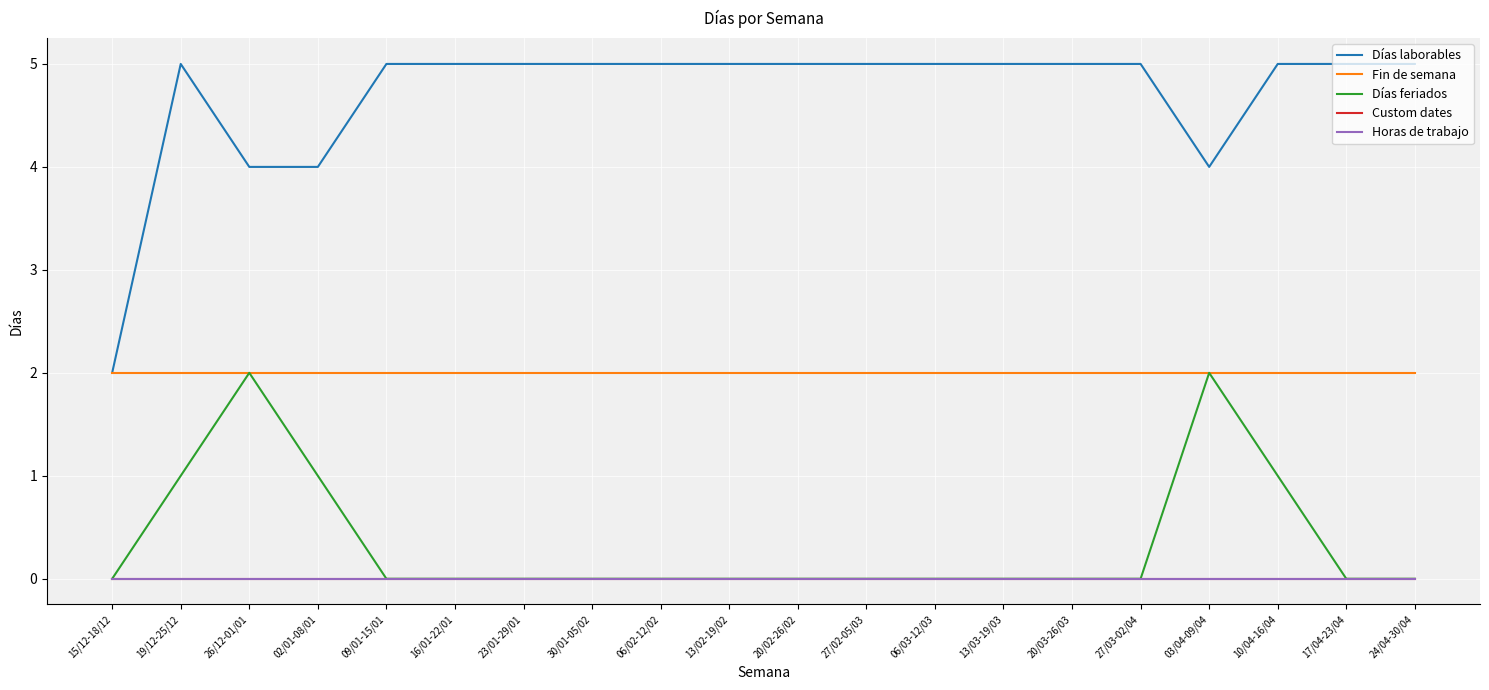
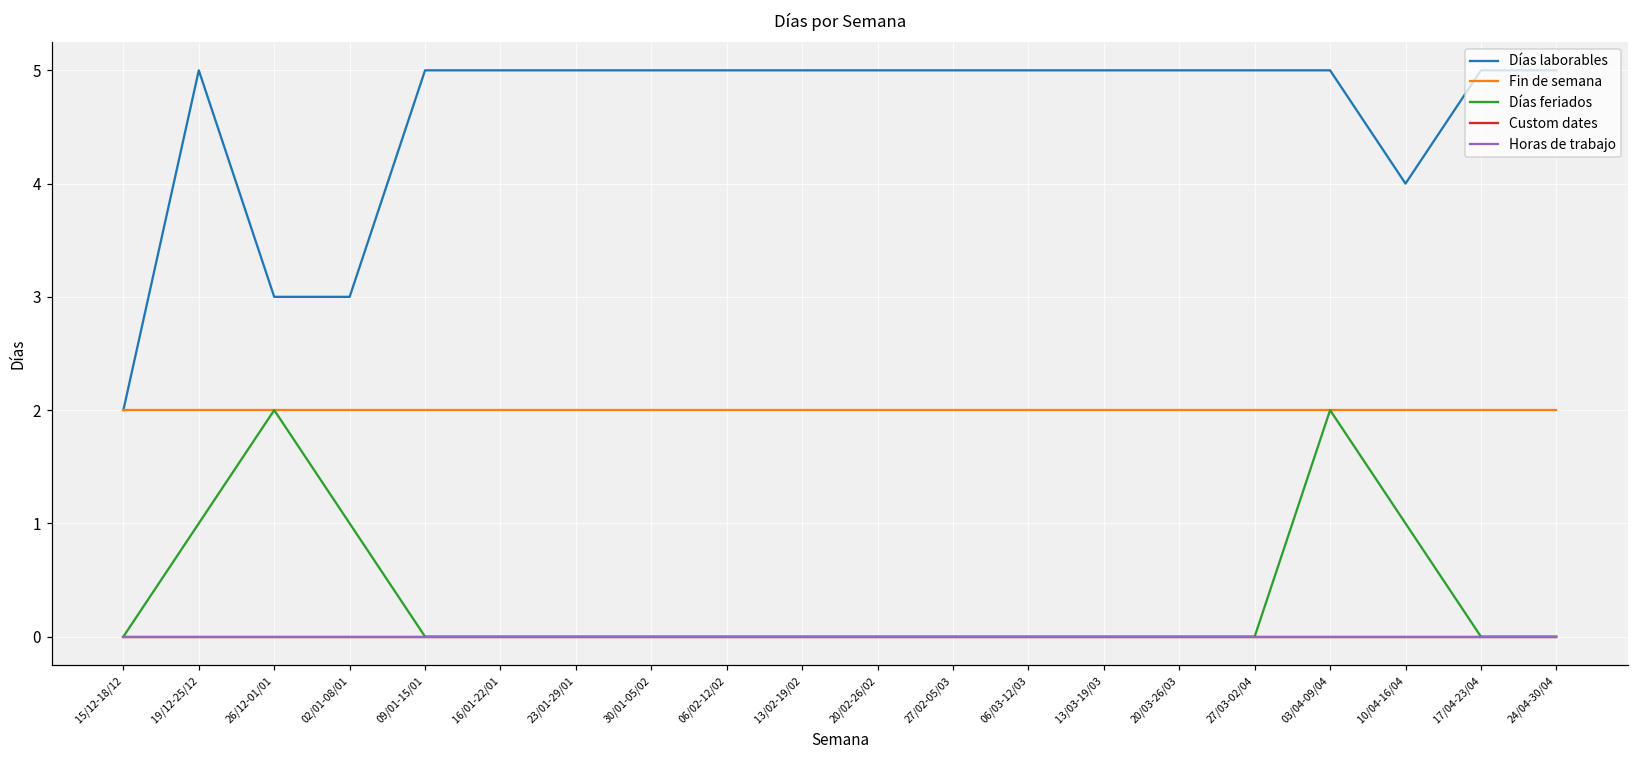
Días laborables, 26/12-01/01: 4 -> 3
Días laborables, 02/01-08/01: 4 -> 3
Días laborables, 03/04-09/04: 4 -> 5
Días laborables, 10/04-16/04: 5 -> 4
